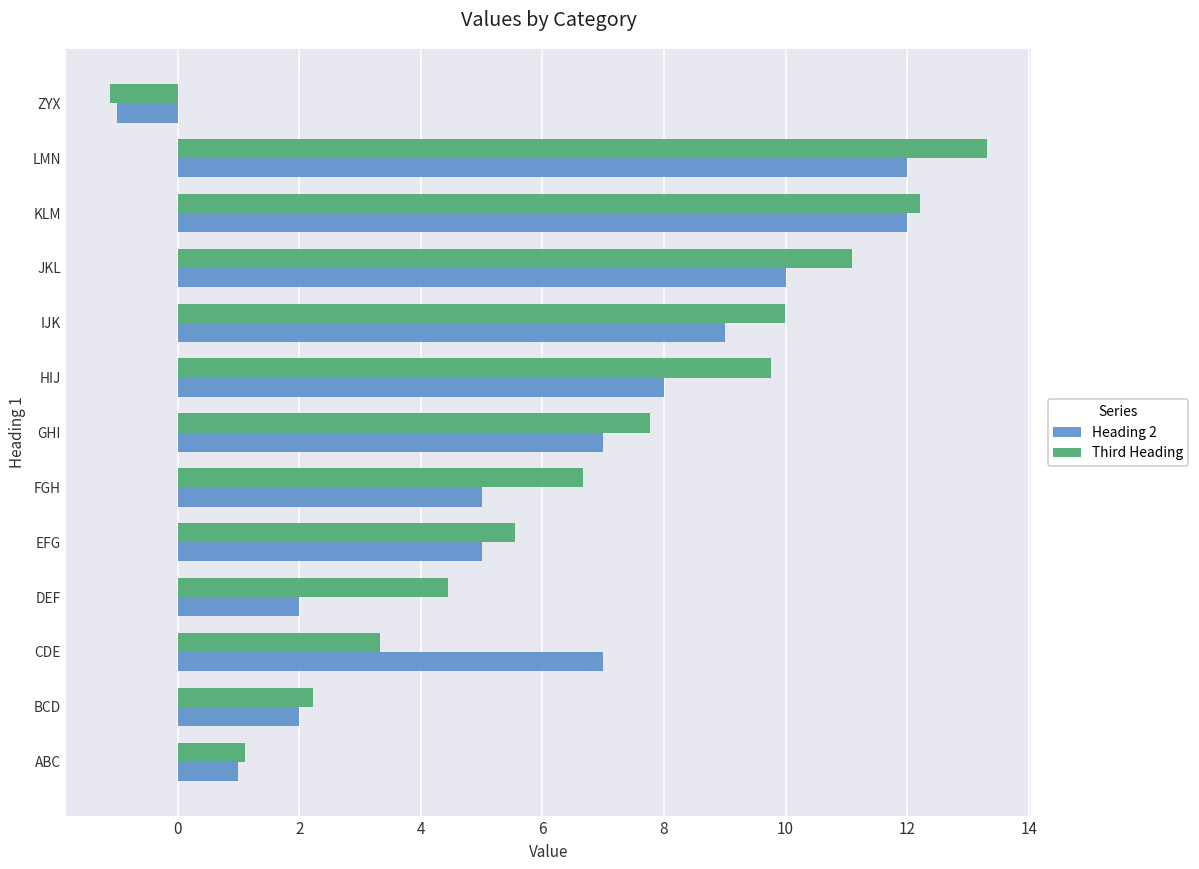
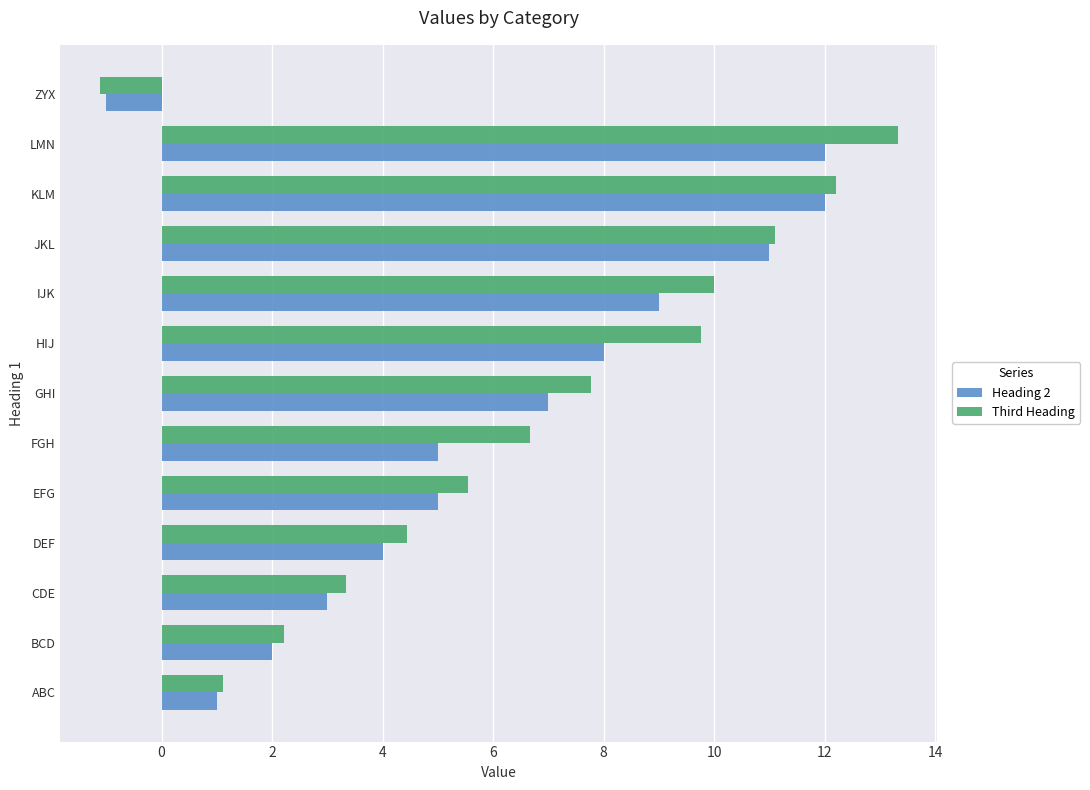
Heading 2, JKL: 10 -> 11
Heading 2, DEF: 2 -> 4
Heading 2, CDE: 7 -> 3
